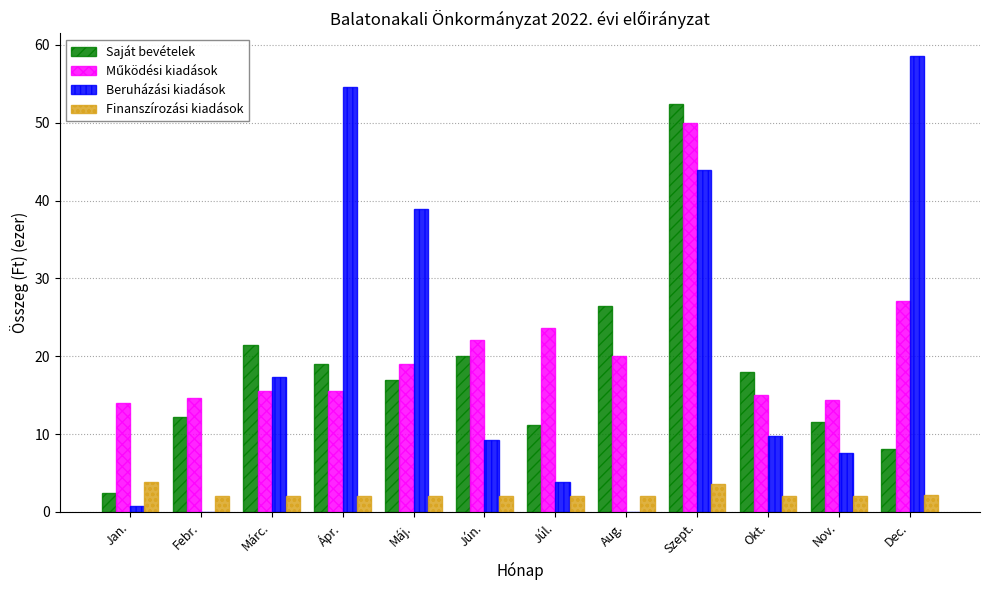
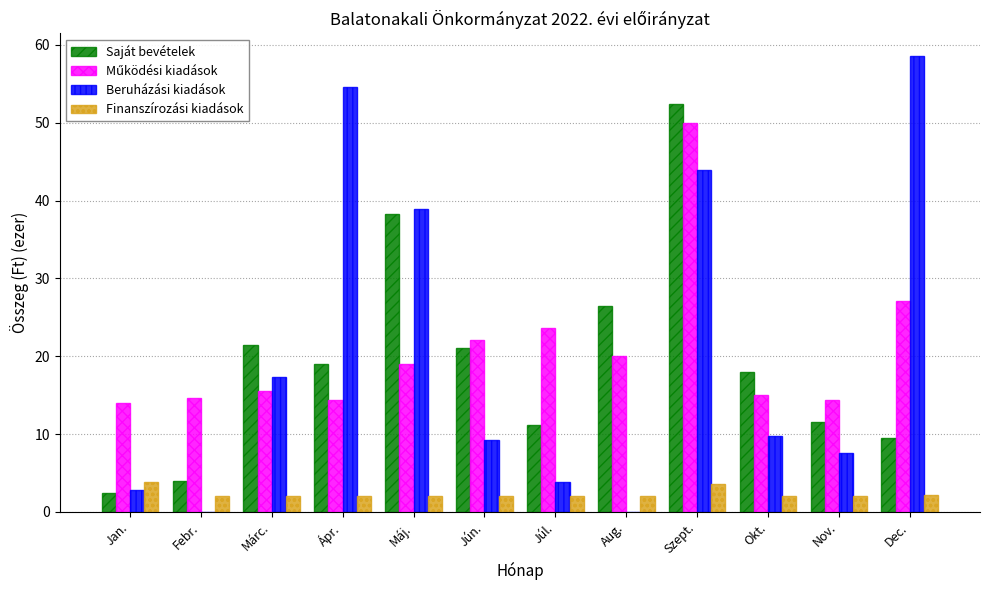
Beruházási kiadások, Jan.: 1 -> 3
Saját bevételek, Febr.: 12 -> 4
Működési kiadások, Ápr.: 16 -> 14
Saját bevételek, Máj.: 17 -> 38
Saját bevételek, Jún.: 20 -> 21
Saját bevételek, Dec.: 8 -> 9
